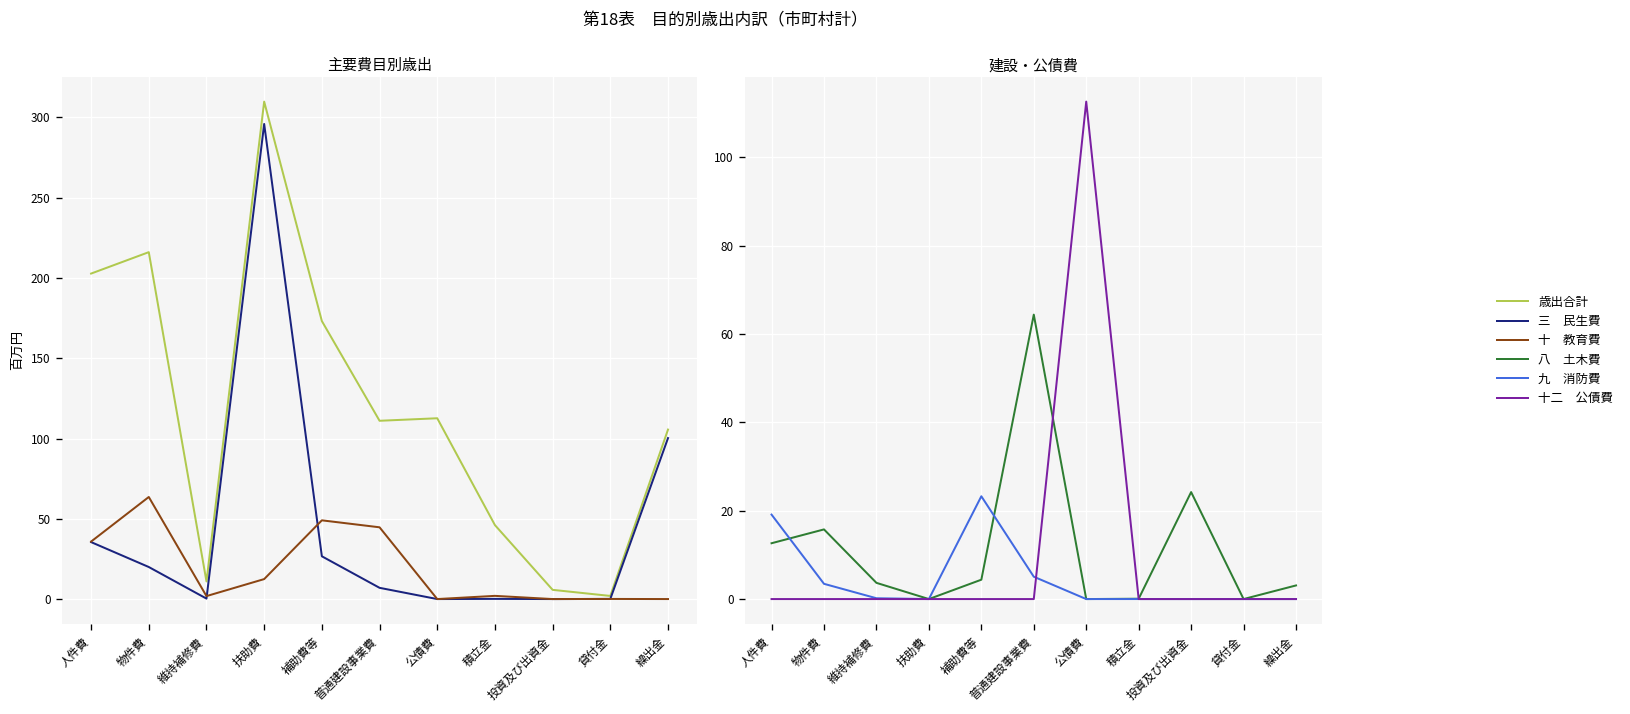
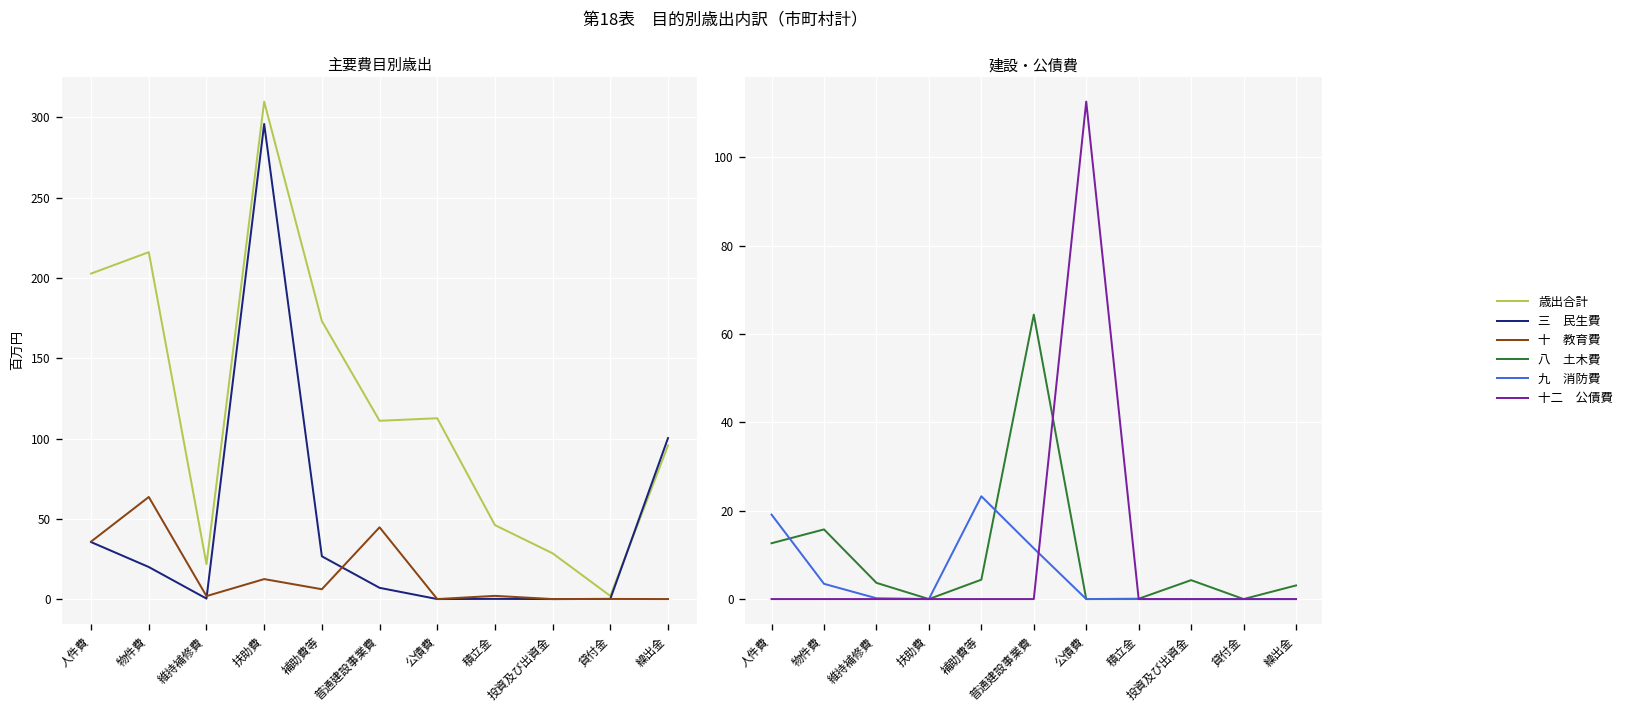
主要費目別歳出, 歳出合計, 維持補修費: 11 -> 22
主要費目別歳出, 十 教育費, 補助費等: 49 -> 6
主要費目別歳出, 歳出合計, 投資及び出資金: 6 -> 28
主要費目別歳出, 歳出合計, 繰出金: 106 -> 96
建設・公債費, 九 消防費, 普通建設事業費: 5 -> 11
建設・公債費, 八 土木費, 投資及び出資金: 24 -> 4
